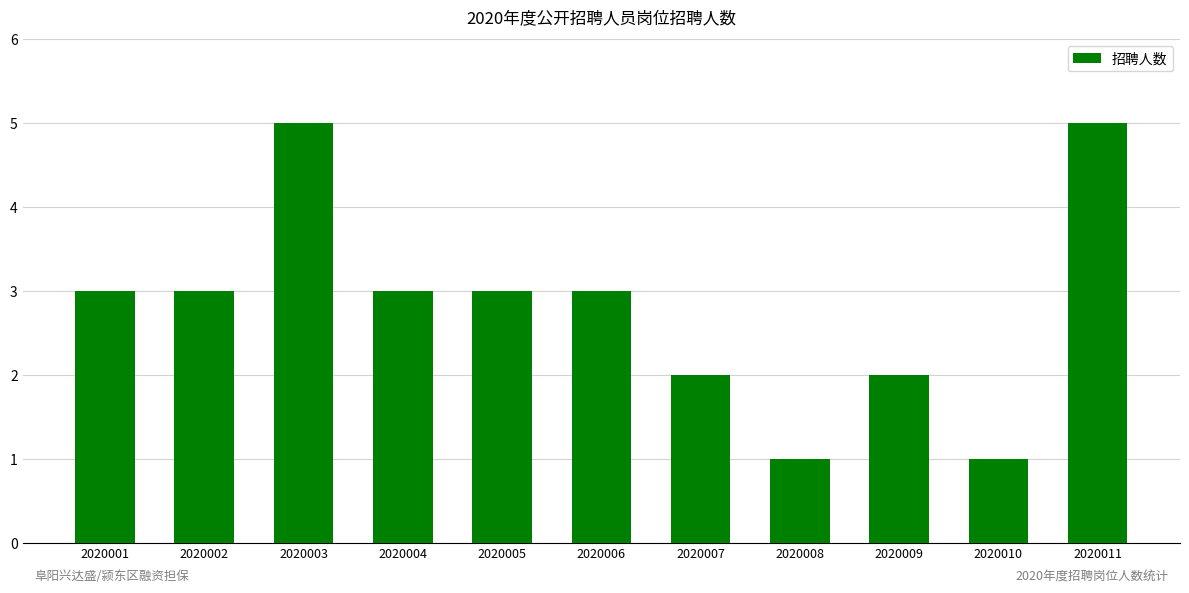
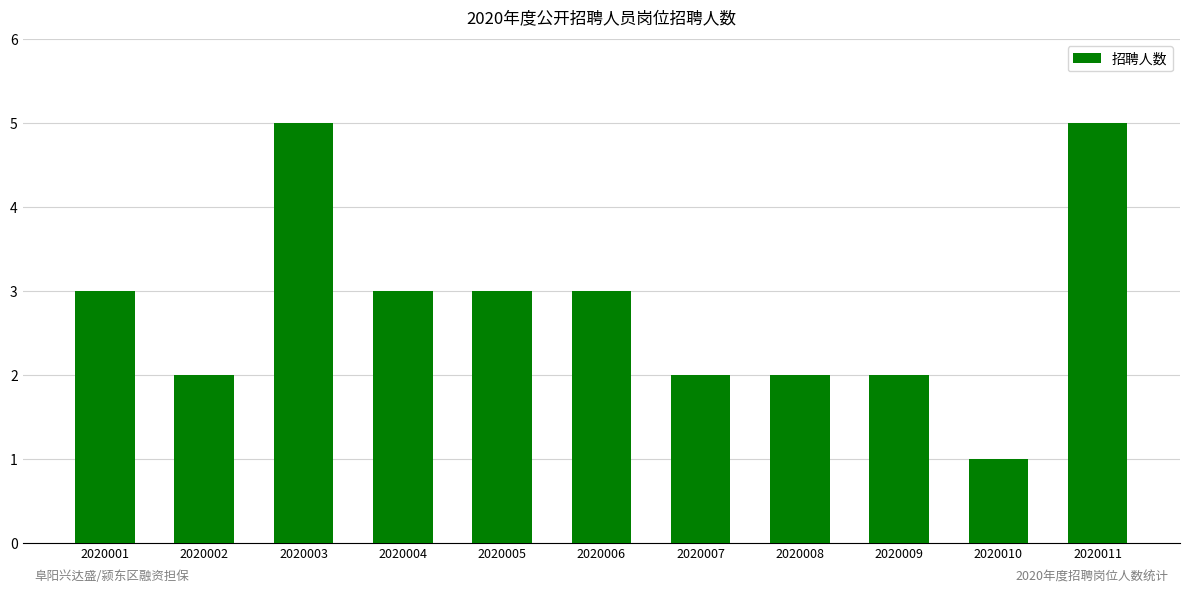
2020002: 3 -> 2
2020008: 1 -> 2
